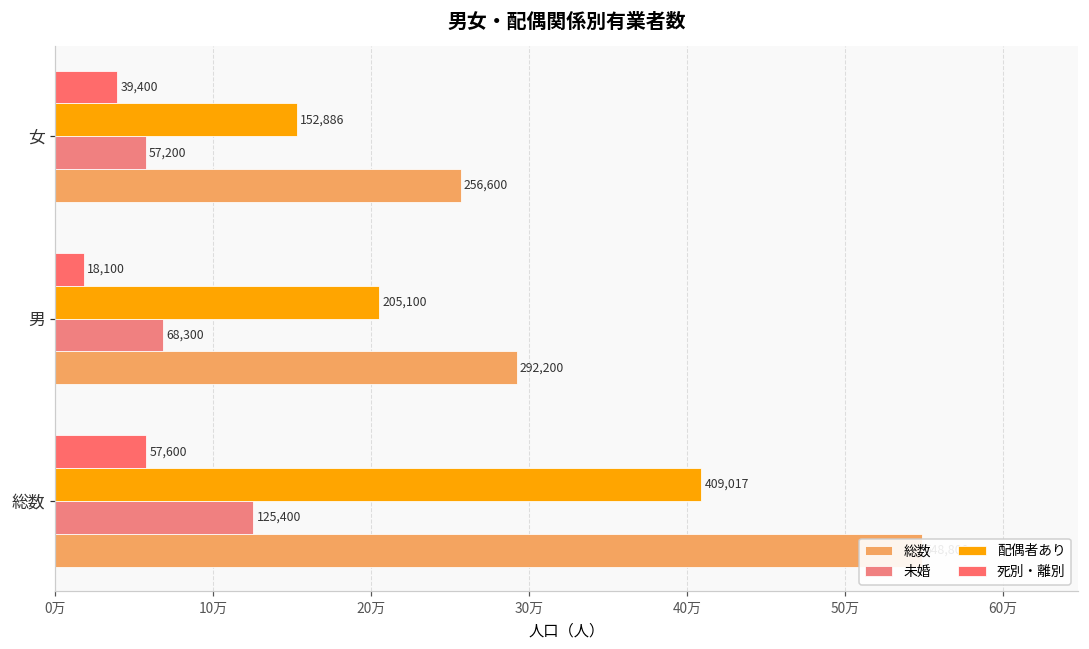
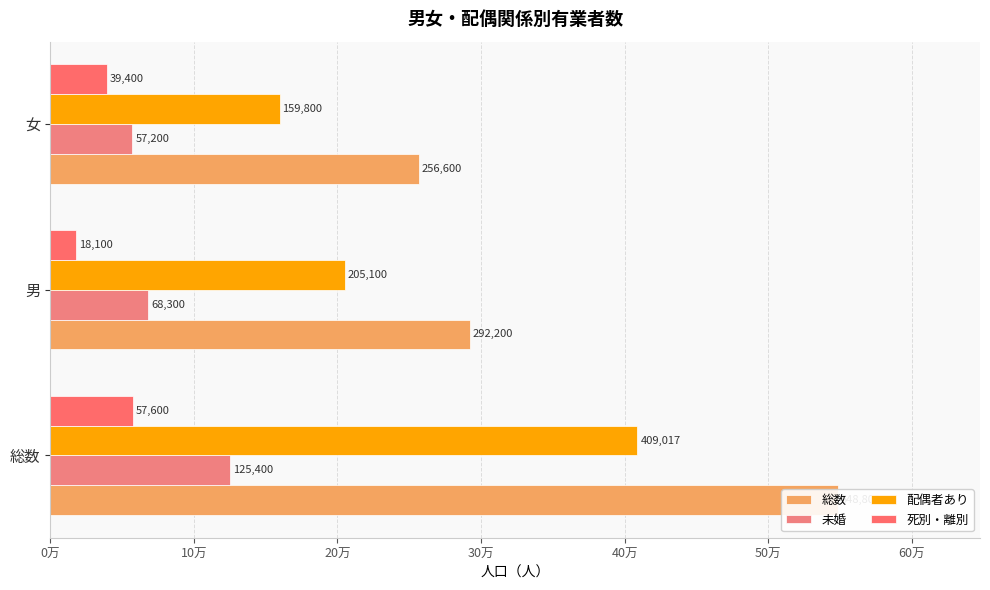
配偶者あり, 女: 152,886 -> 159,800
